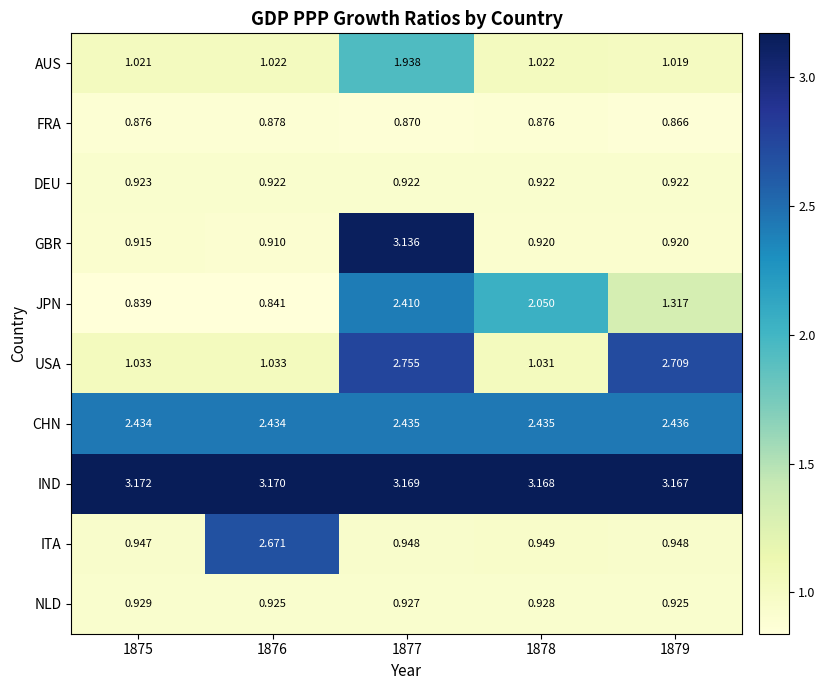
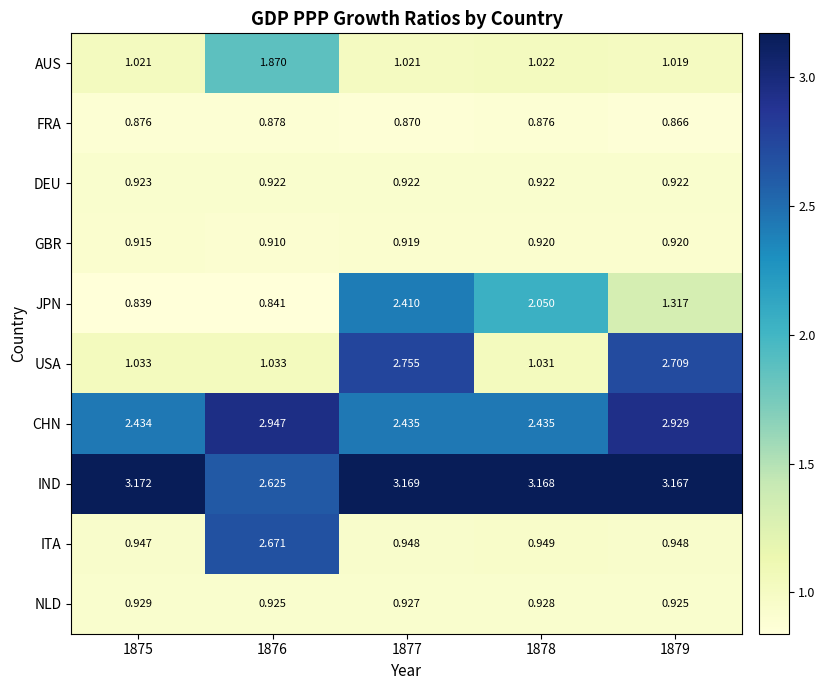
AUS, 1876: 1.022 -> 1.870
AUS, 1877: 1.938 -> 1.021
GBR, 1877: 3.136 -> 0.919
CHN, 1876: 2.434 -> 2.947
CHN, 1879: 2.436 -> 2.929
IND, 1876: 3.170 -> 2.625
